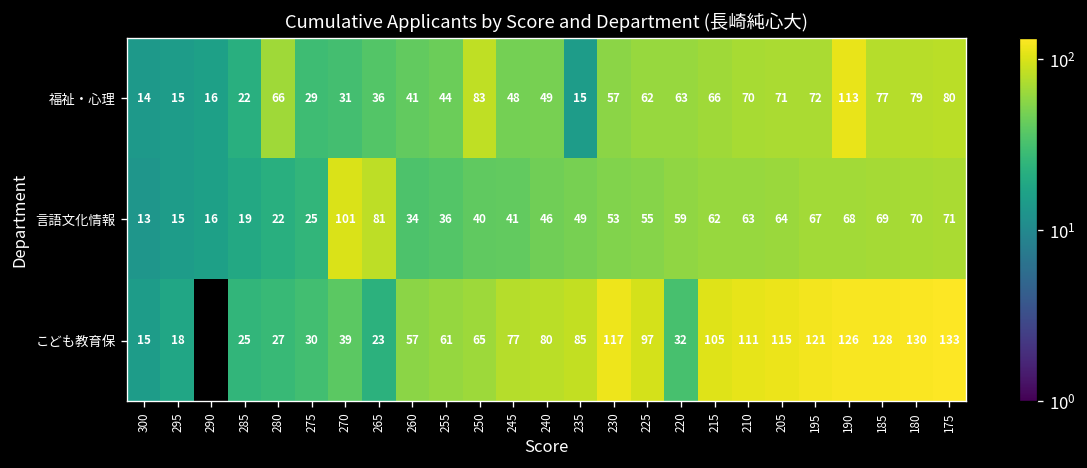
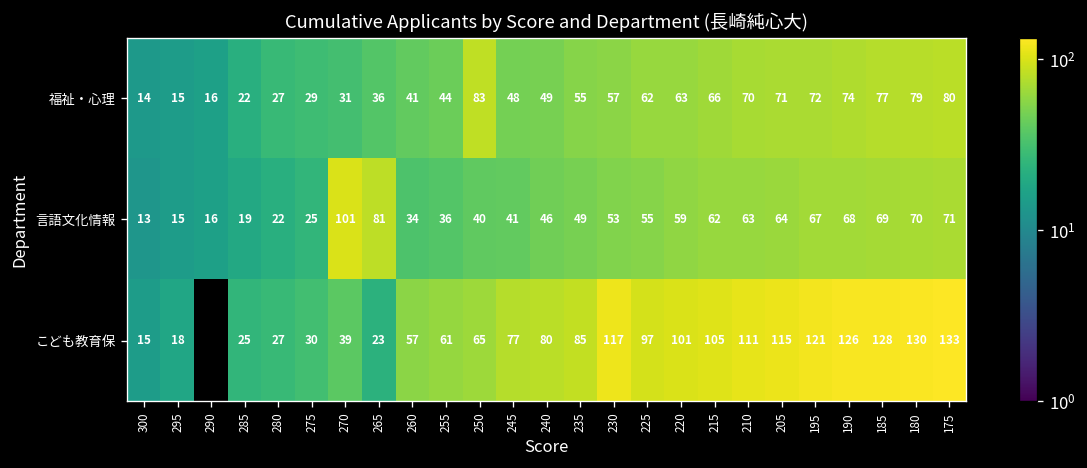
福祉・心理, 280: 66 -> 27
福祉・心理, 235: 15 -> 55
福祉・心理, 190: 113 -> 74
こども教育保, 220: 32 -> 101
